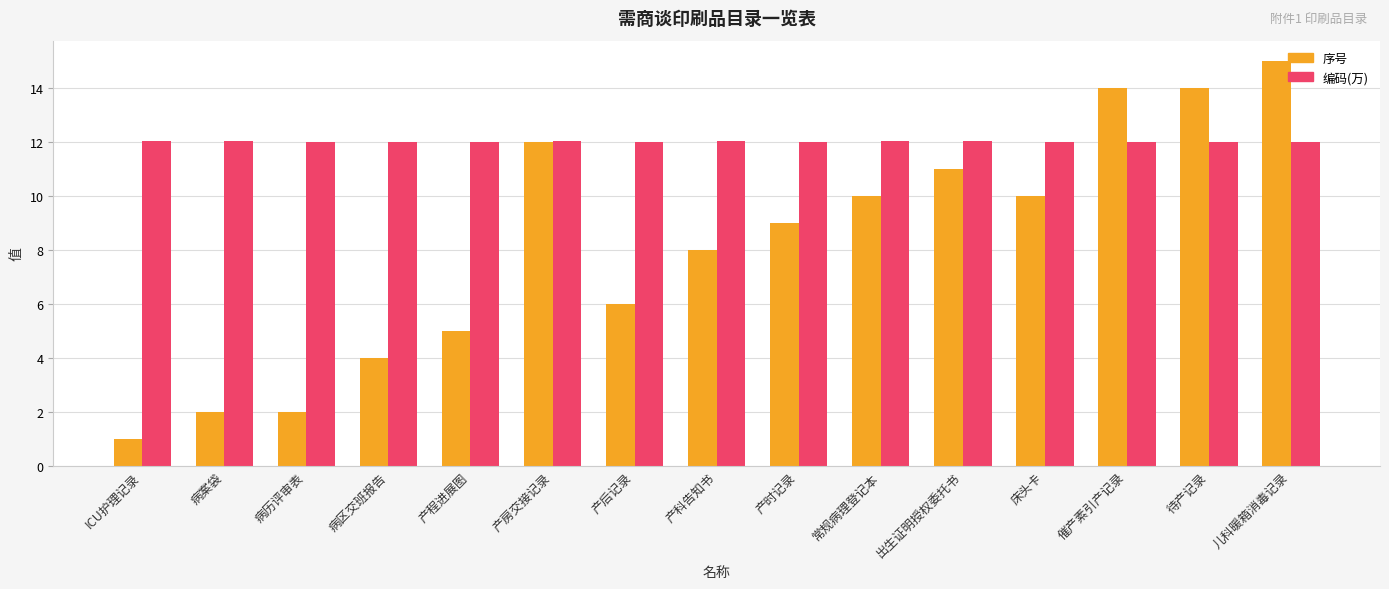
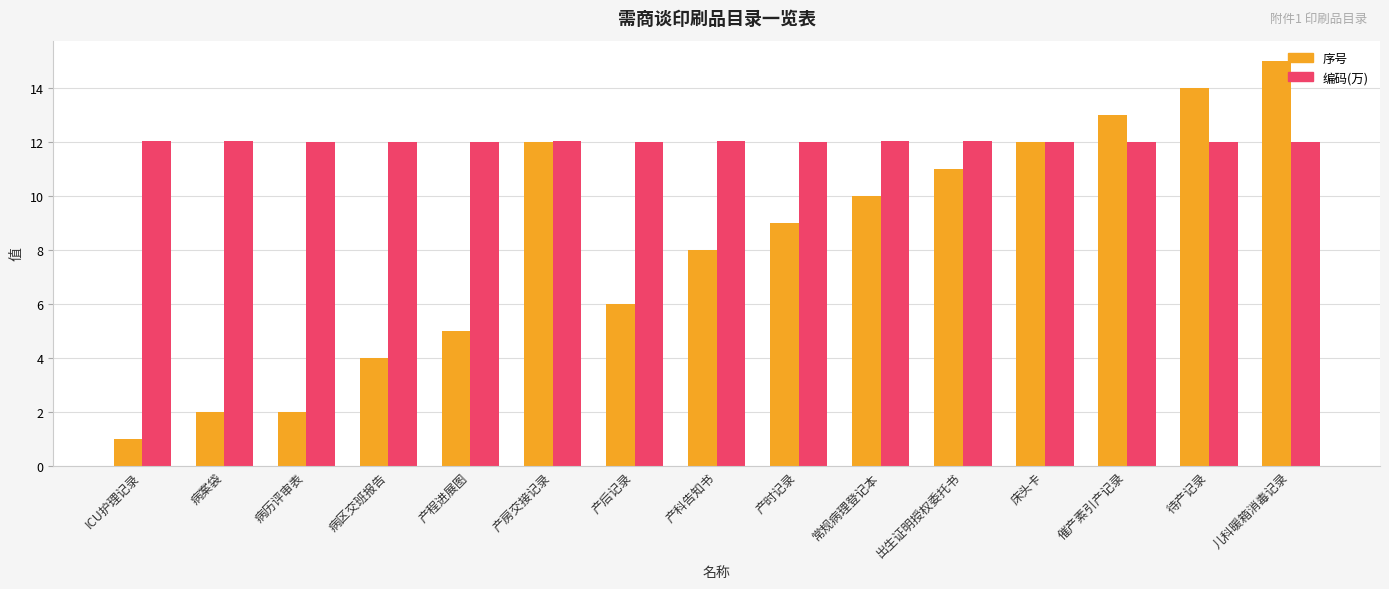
序号, 床头卡: 10 -> 12
序号, 催产素引产记录: 14 -> 13
